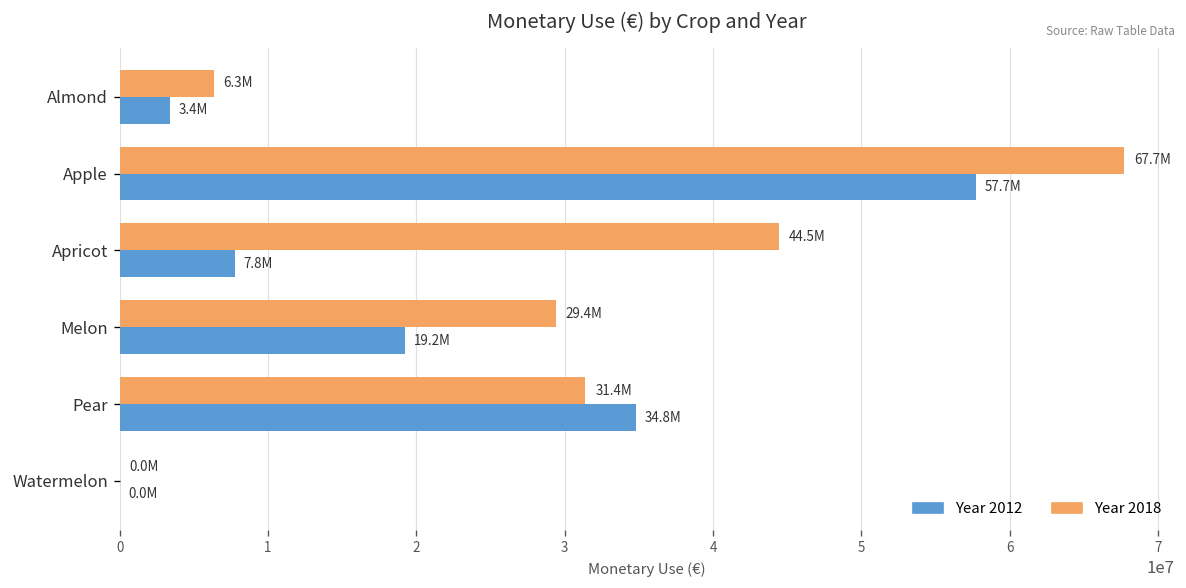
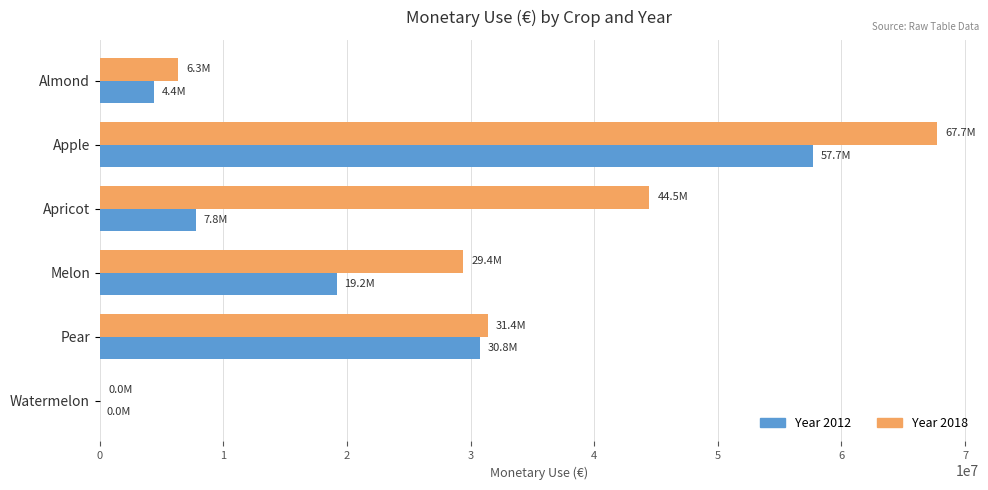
Year 2012, Almond: 3.4M -> 4.4M
Year 2012, Pear: 34.8M -> 30.8M
